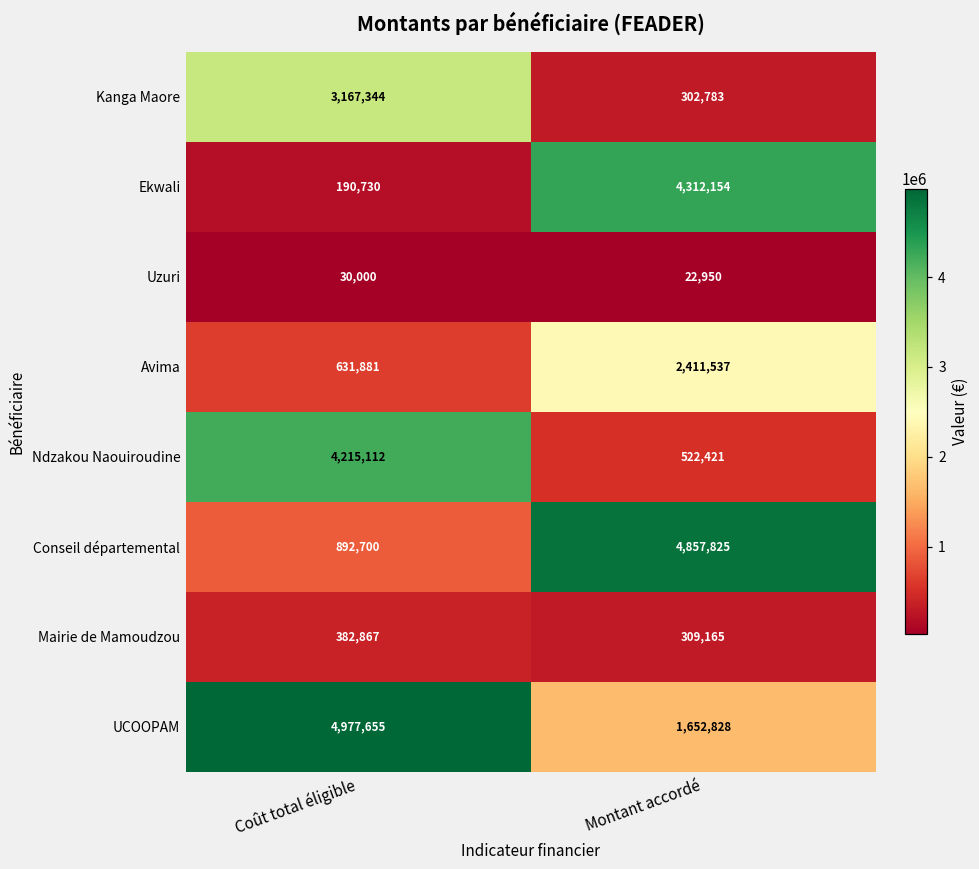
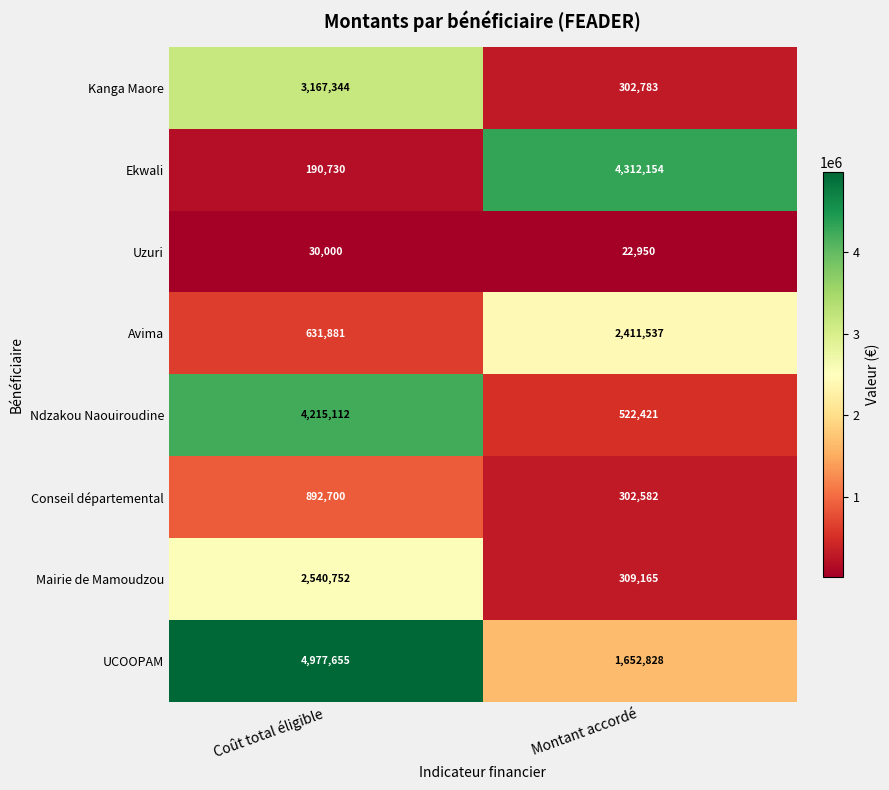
Conseil départemental, Montant accordé: 4,857,825 -> 302,582
Mairie de Mamoudzou, Coût total éligible: 382,867 -> 2,540,752
